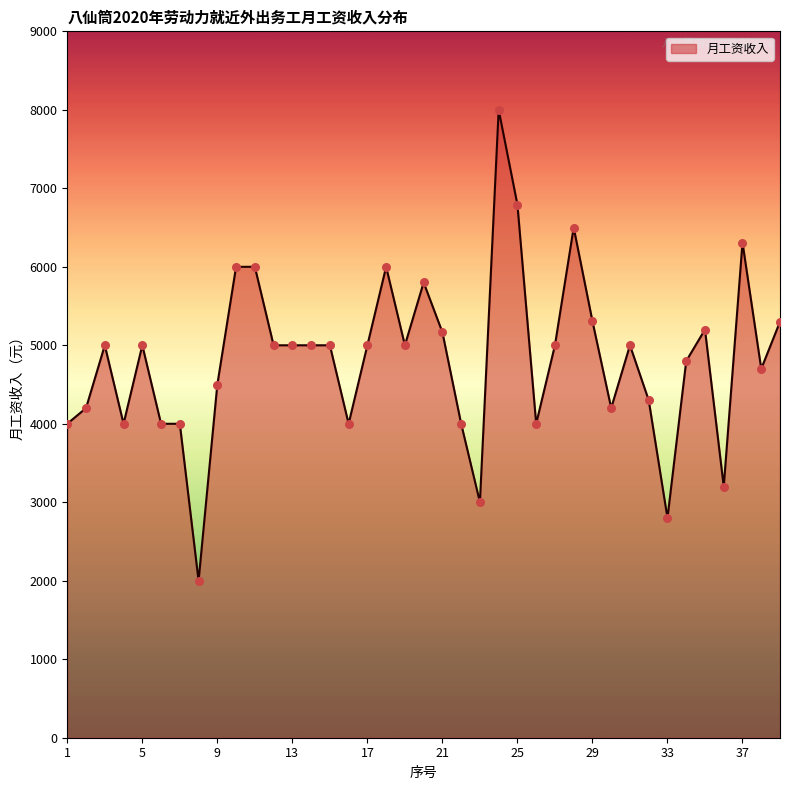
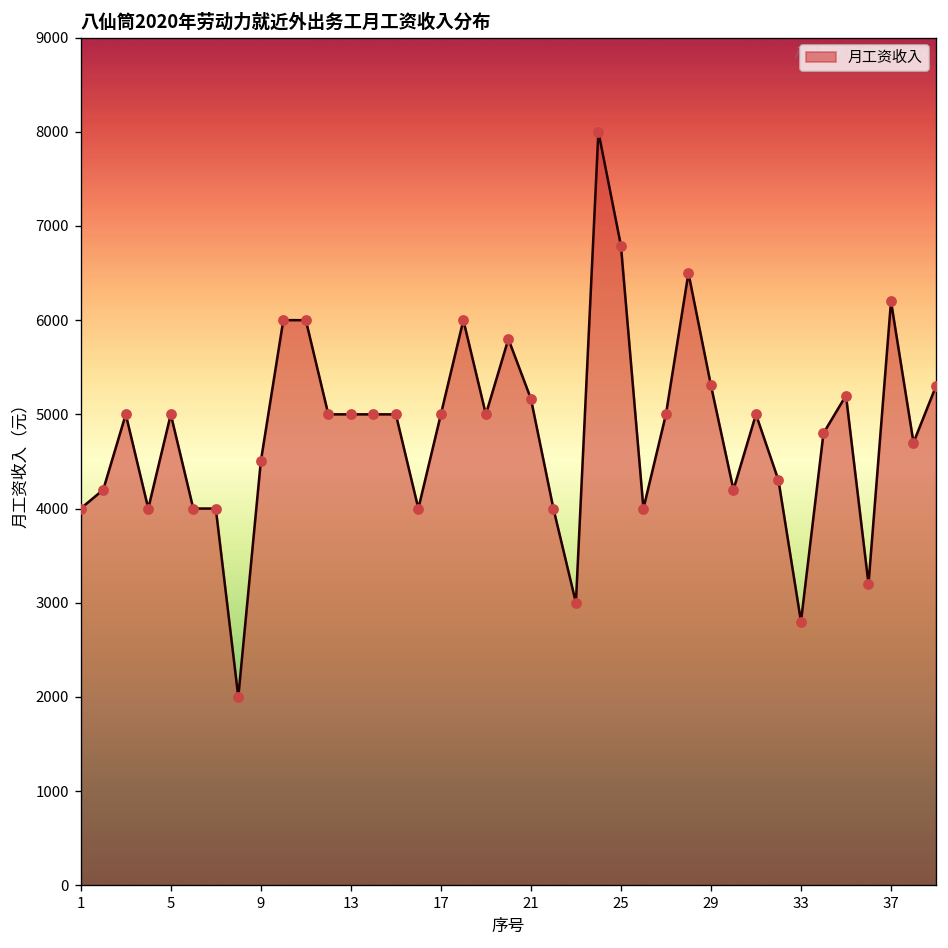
37: 6300 -> 6200
